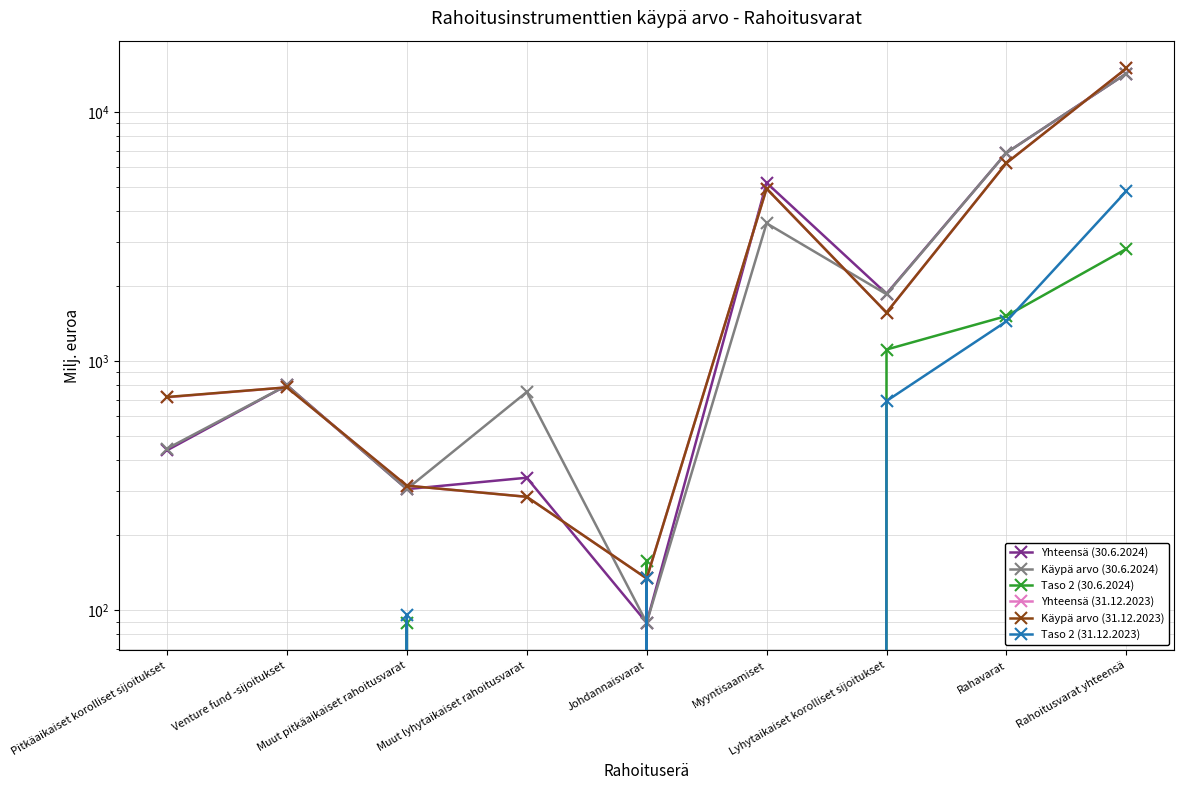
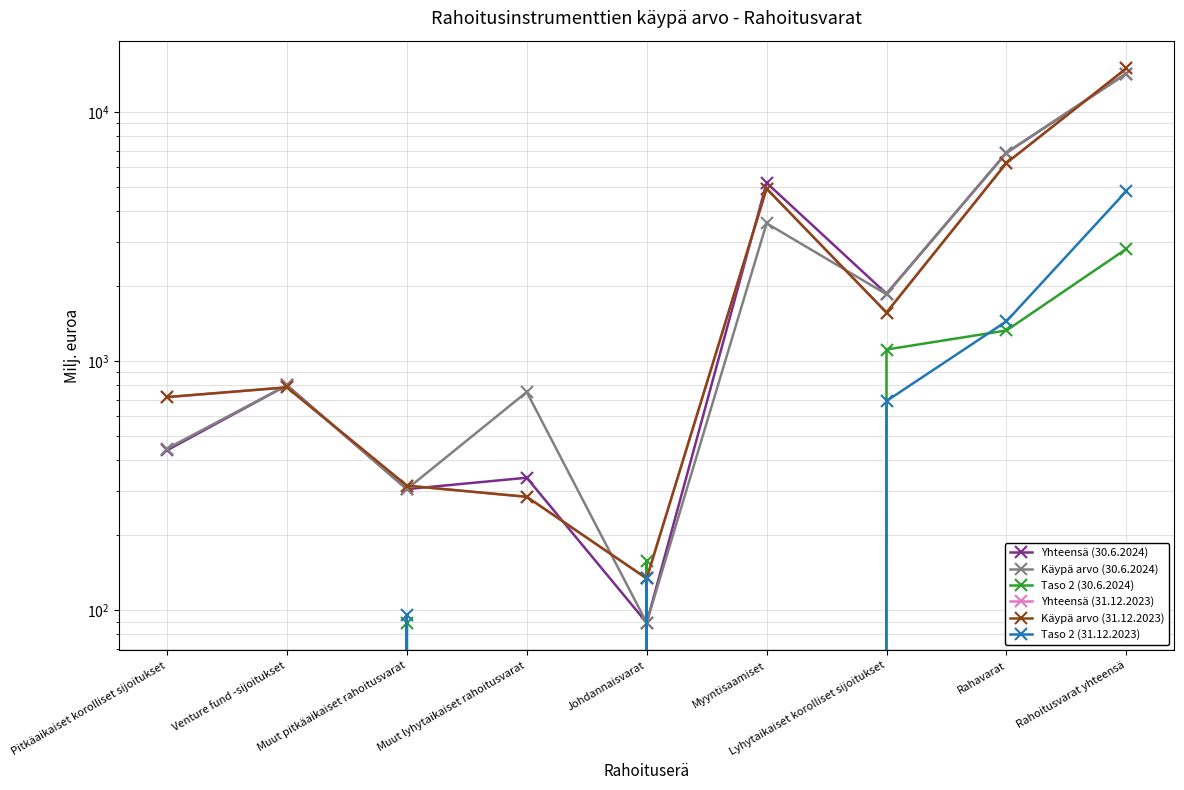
Taso 2 (30.6.2024), Rahavarat: 1500 -> 1300
